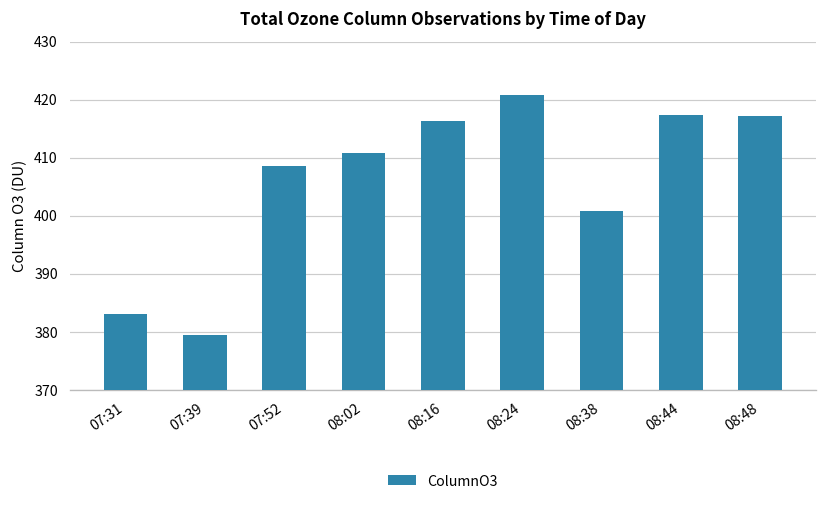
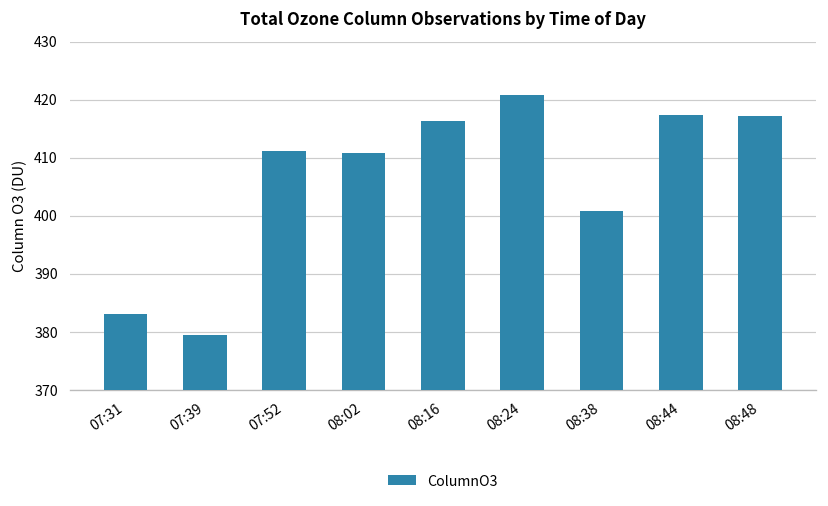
07:52: 409 -> 411
